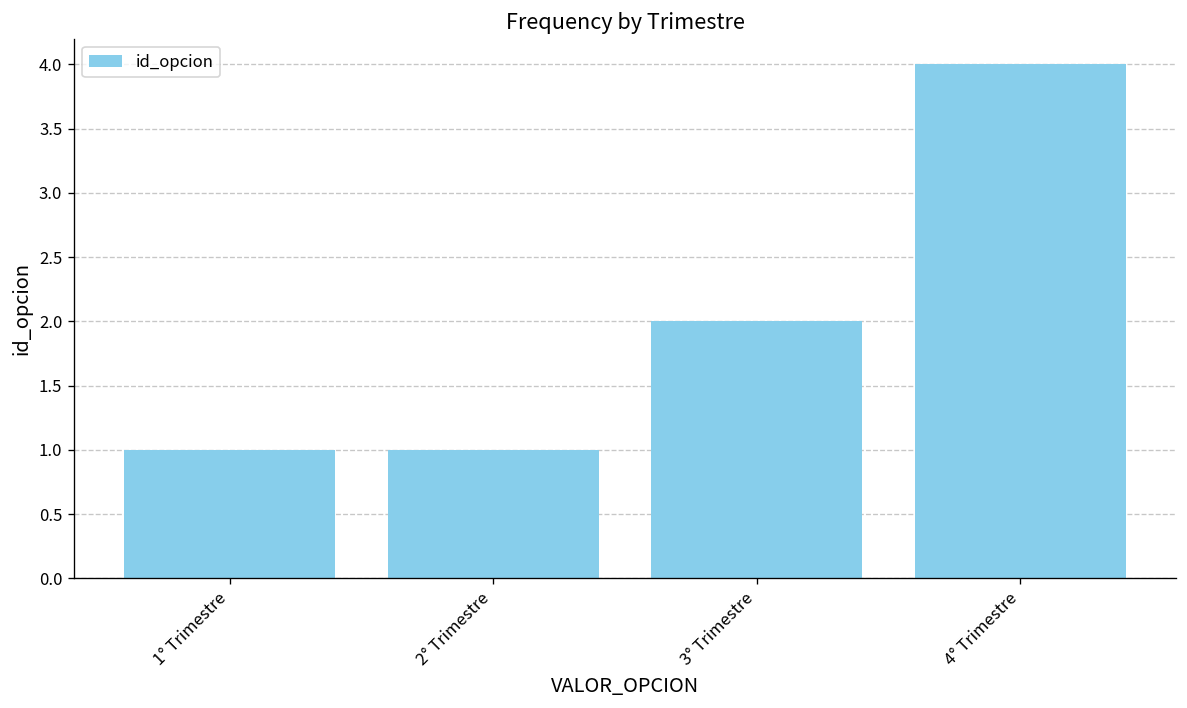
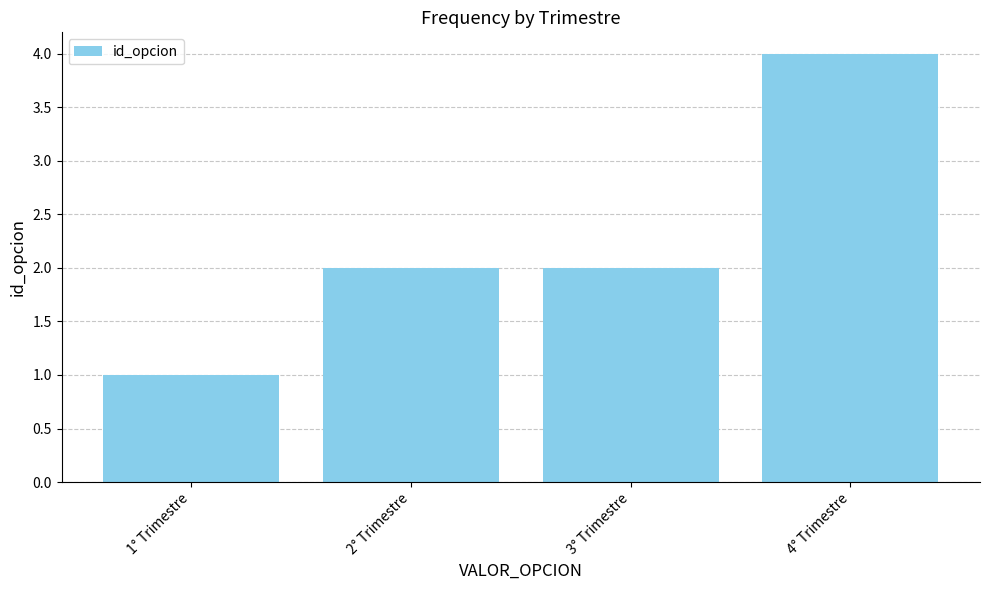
2° Trimestre: 1 -> 2
